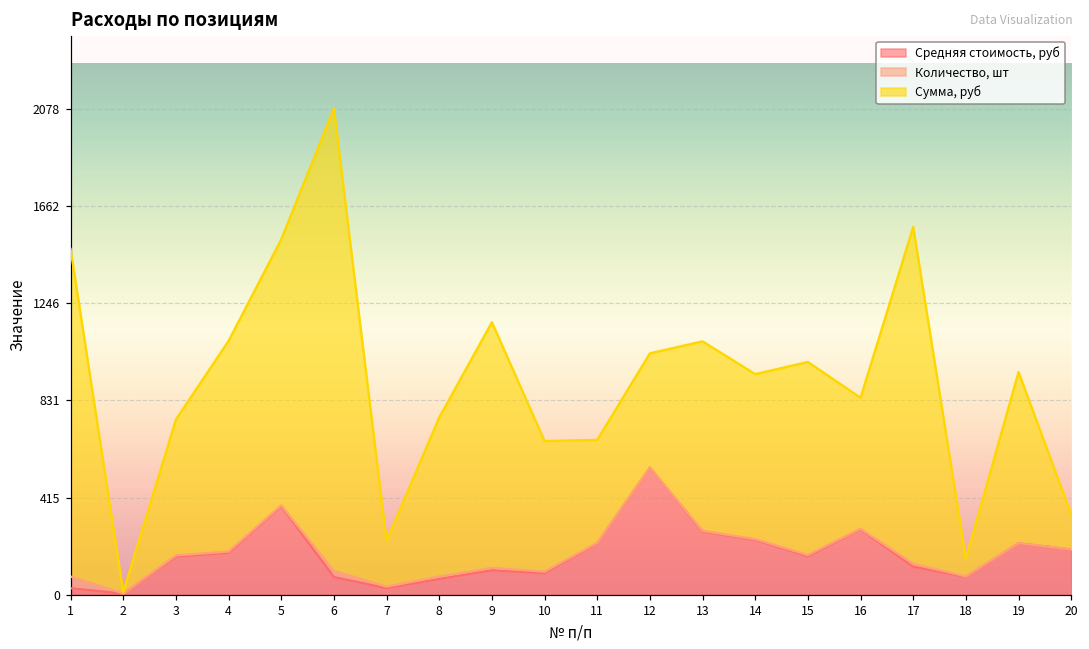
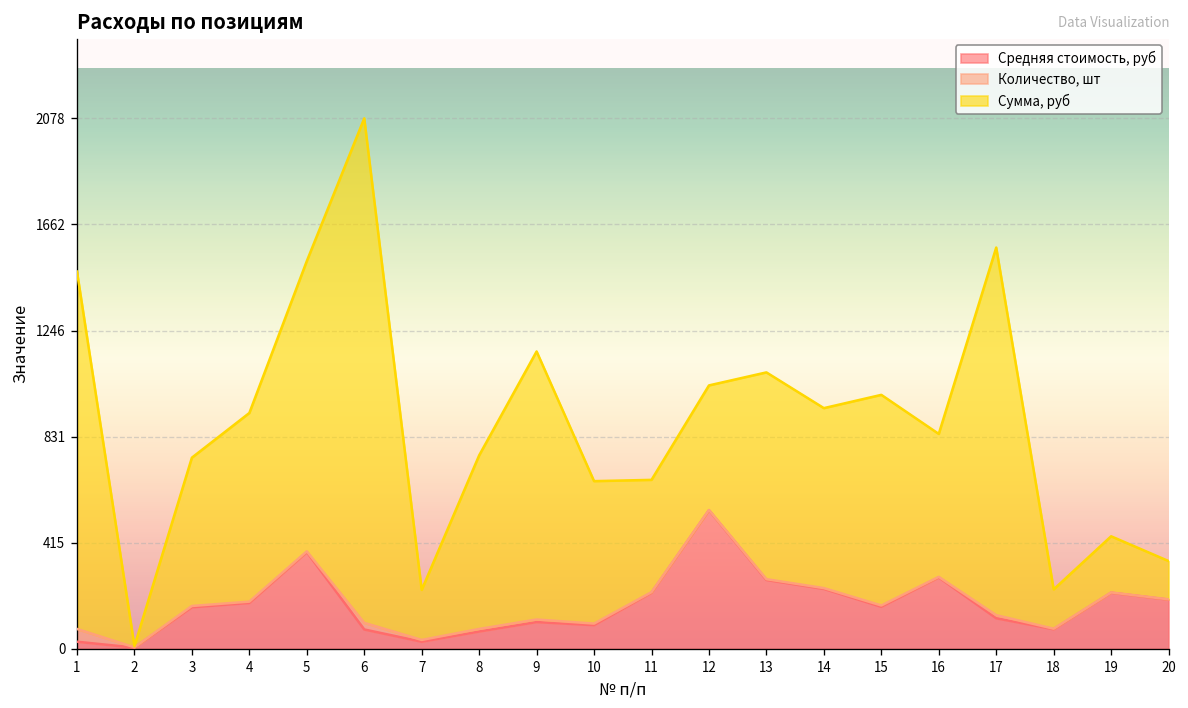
Сумма, руб, 4: 900 -> 740
Сумма, руб, 18: 80 -> 150
Сумма, руб, 19: 730 -> 220
